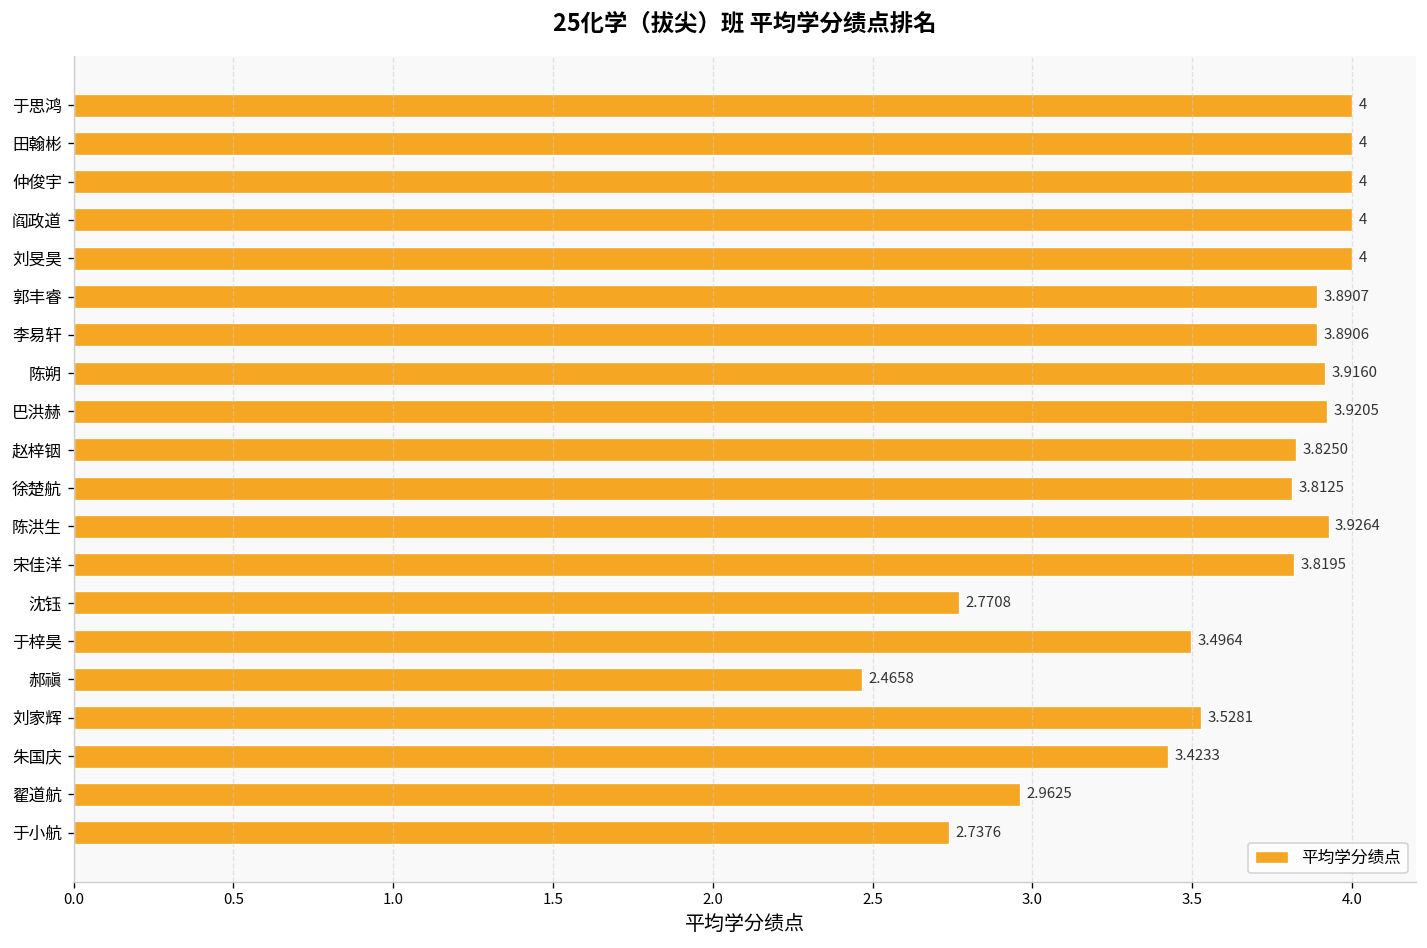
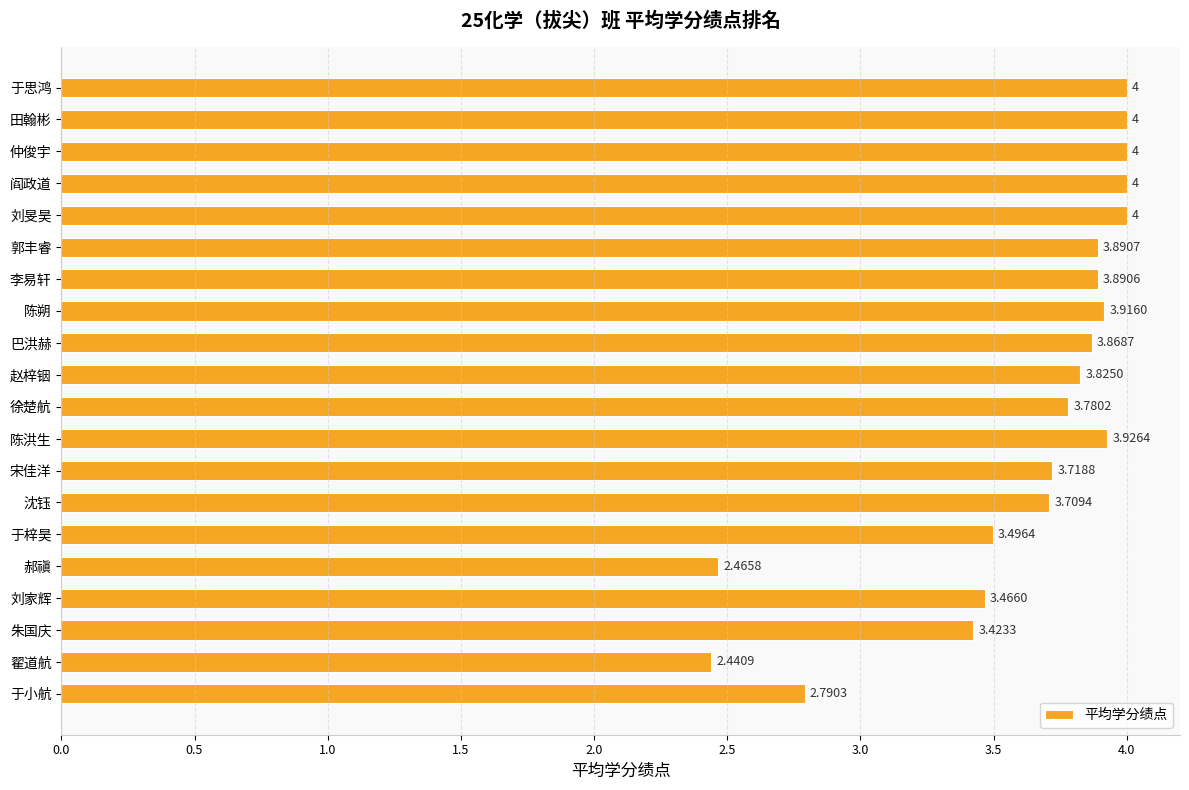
巴洪赫: 3.9205 -> 3.8687
徐楚航: 3.8125 -> 3.7802
宋佳洋: 3.8195 -> 3.7188
沈钰: 2.7708 -> 3.7094
刘家辉: 3.5281 -> 3.4660
翟道航: 2.9625 -> 2.4409
于小航: 2.7376 -> 2.7903
